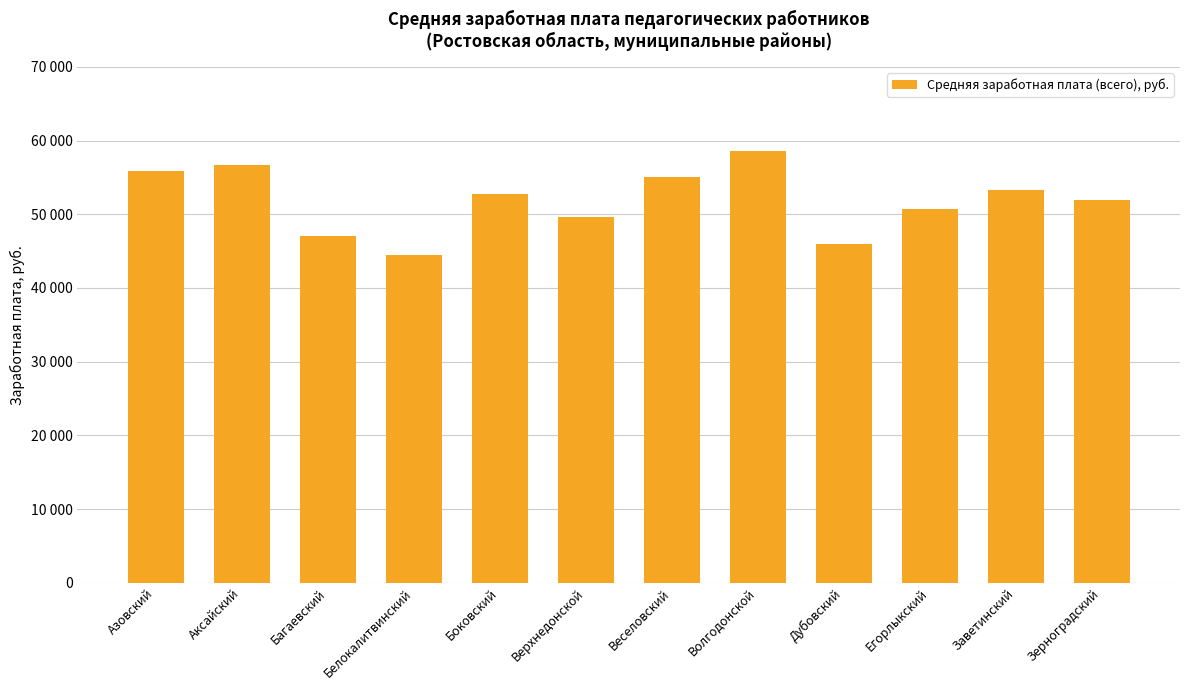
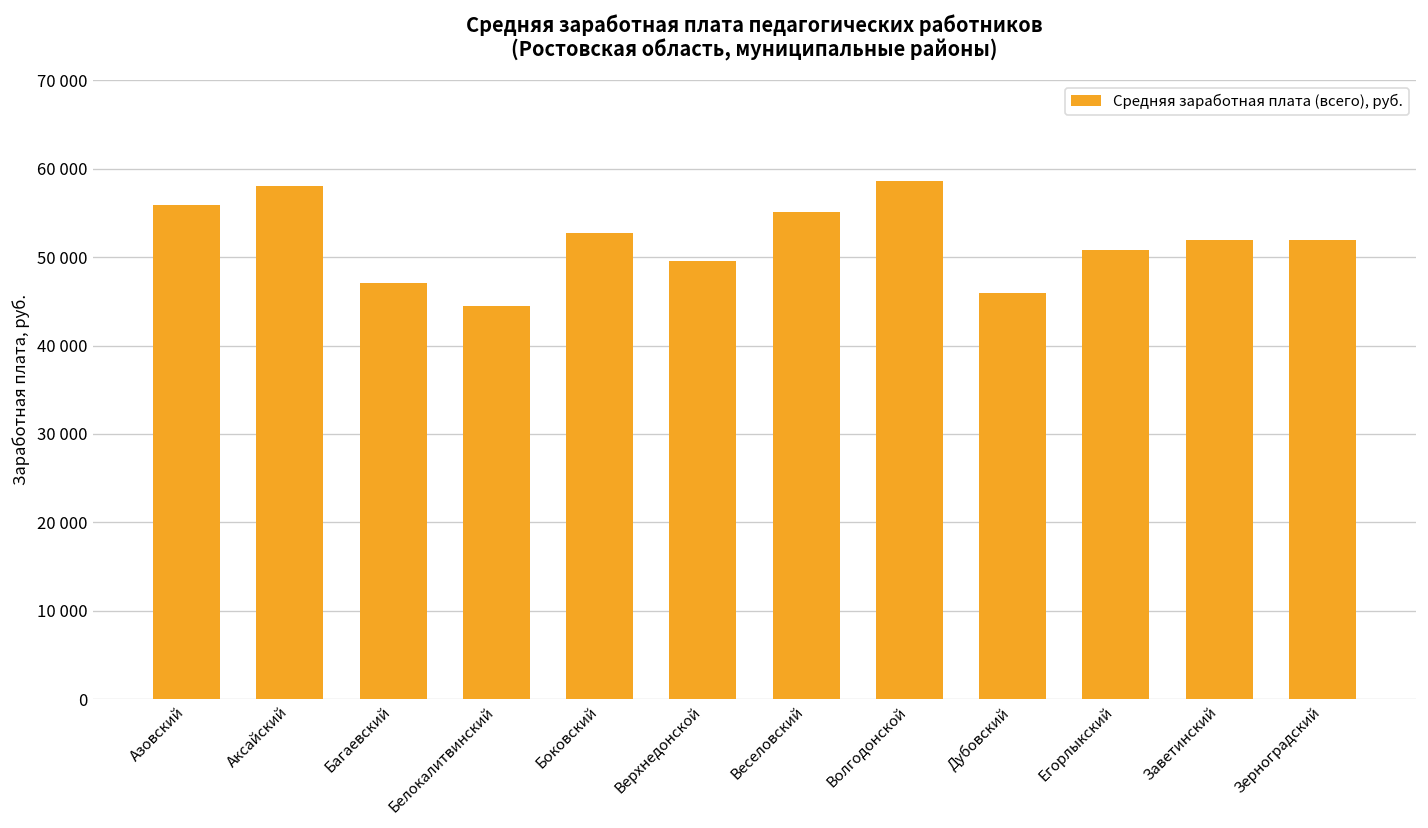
Аксайский: 57000 -> 58000
Заветинский: 53000 -> 52000
